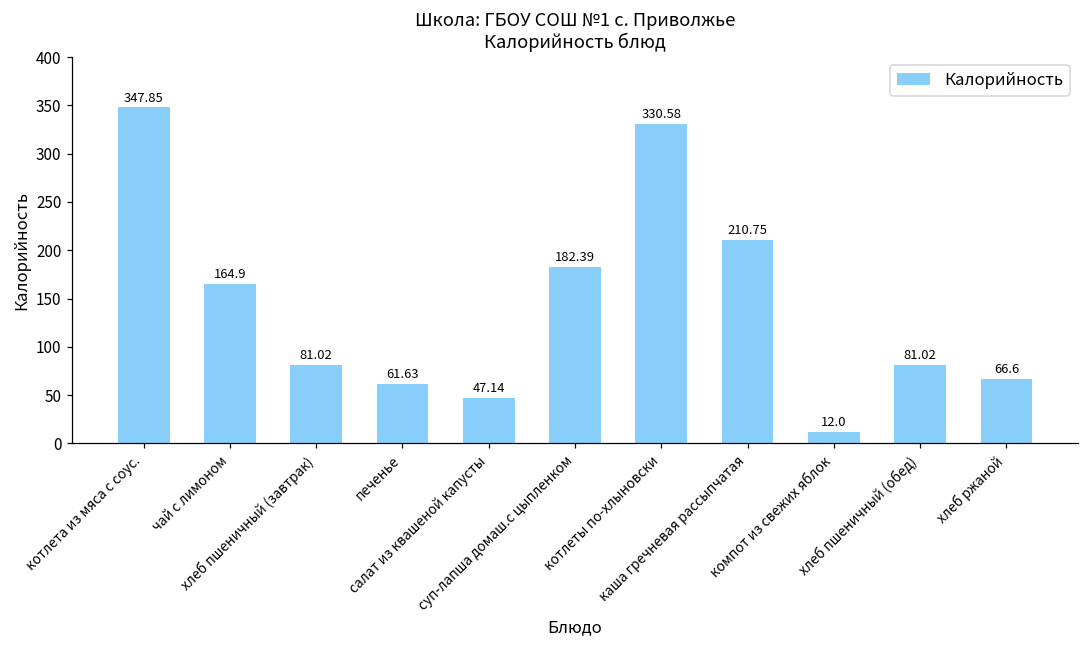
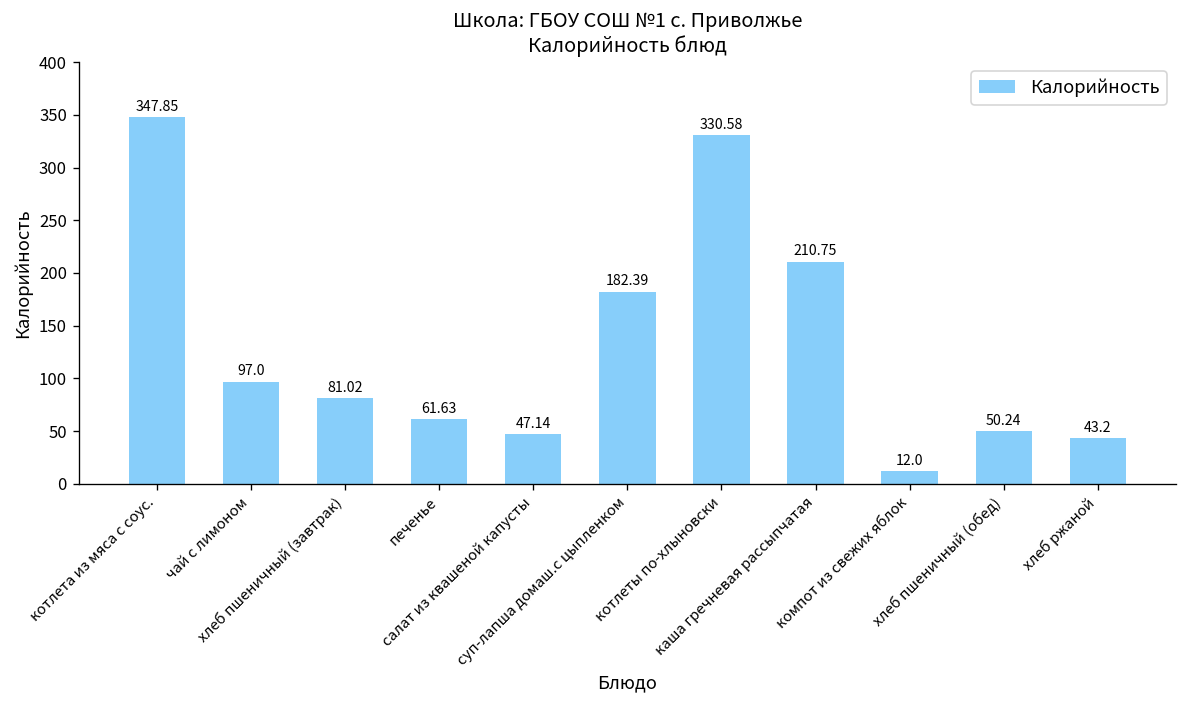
чай с лимоном: 164.9 -> 97.0
хлеб пшеничный (обед): 81.02 -> 50.24
хлеб ржаной: 66.6 -> 43.2
